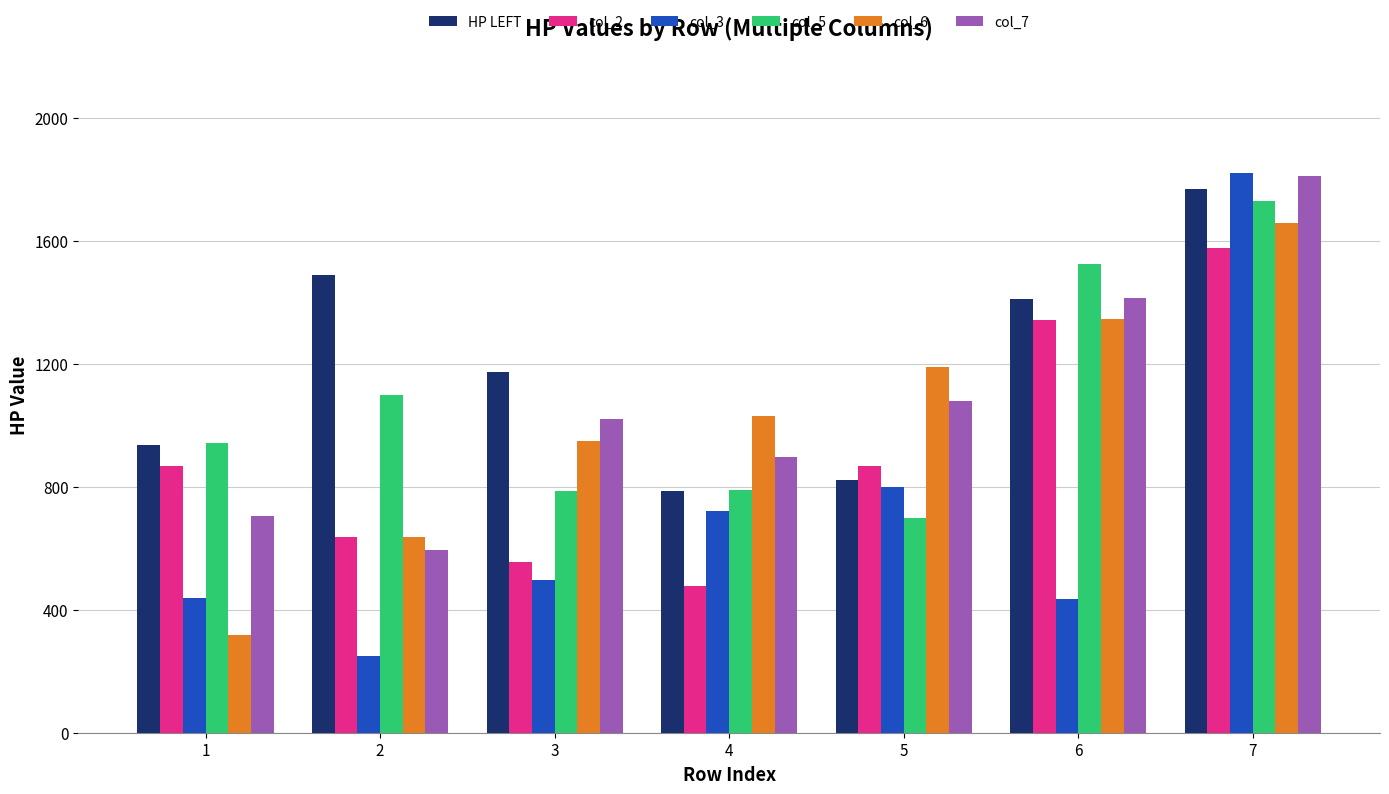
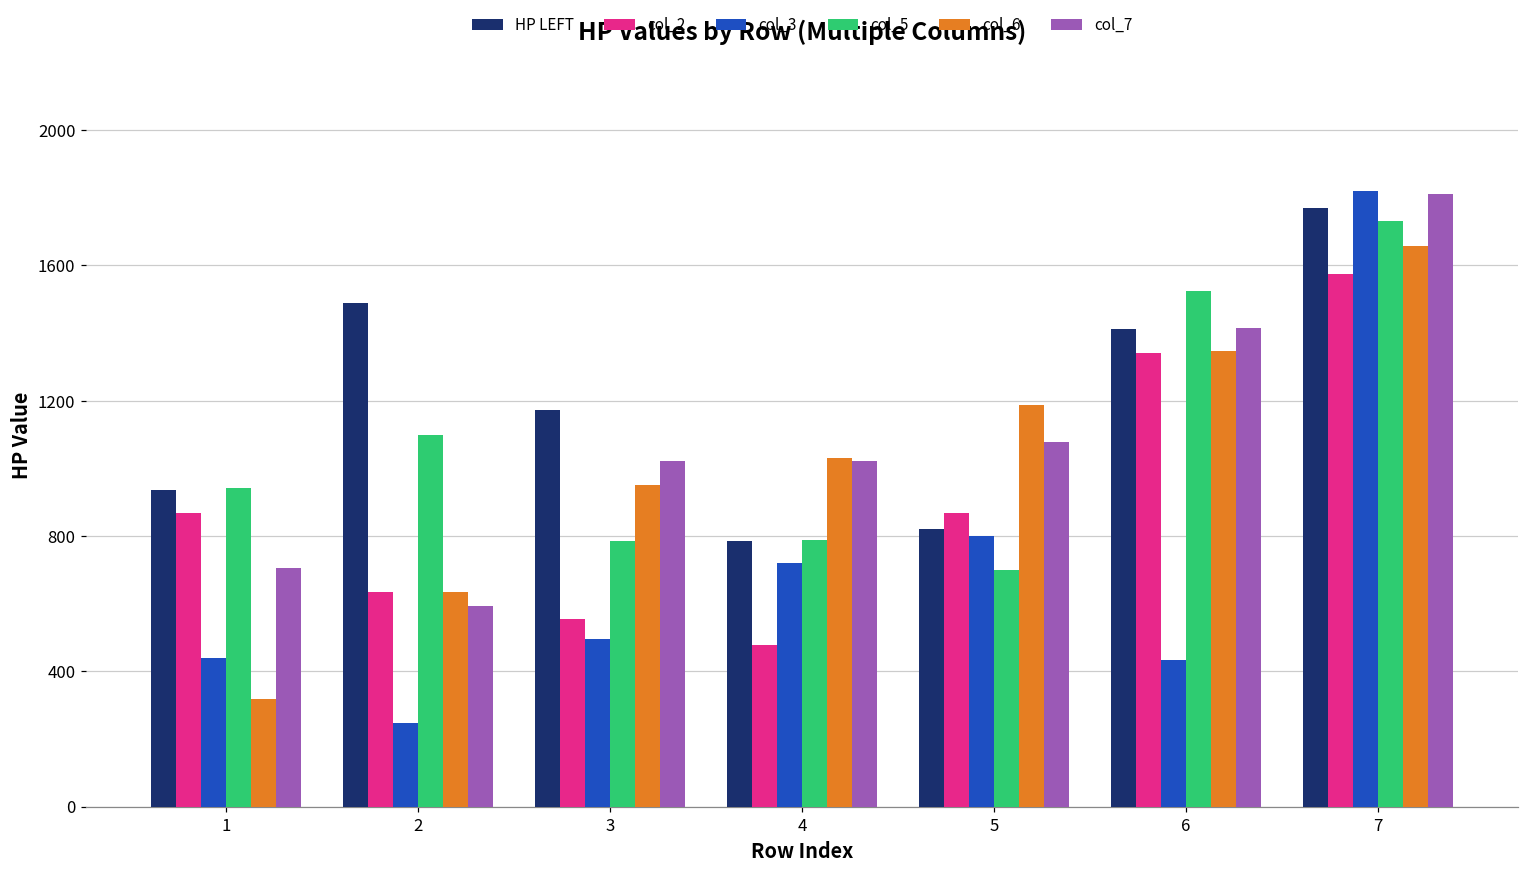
col_7, 4: 900 -> 1020
